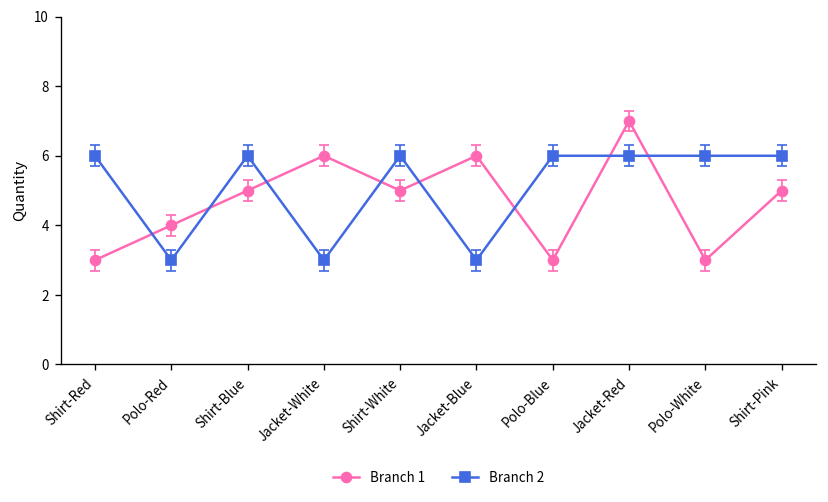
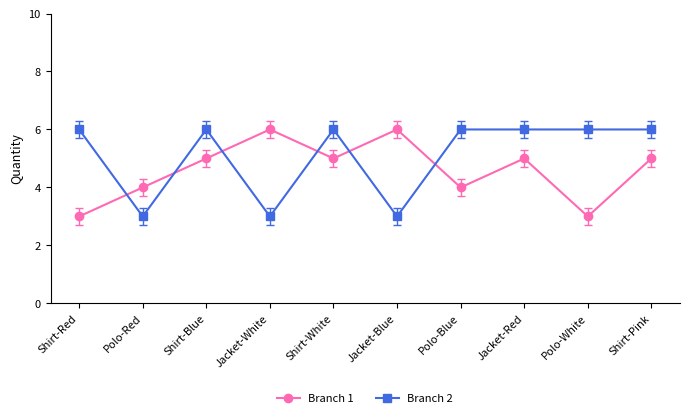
Branch 1, Polo-Blue: 3 -> 4
Branch 1, Jacket-Red: 7 -> 5
